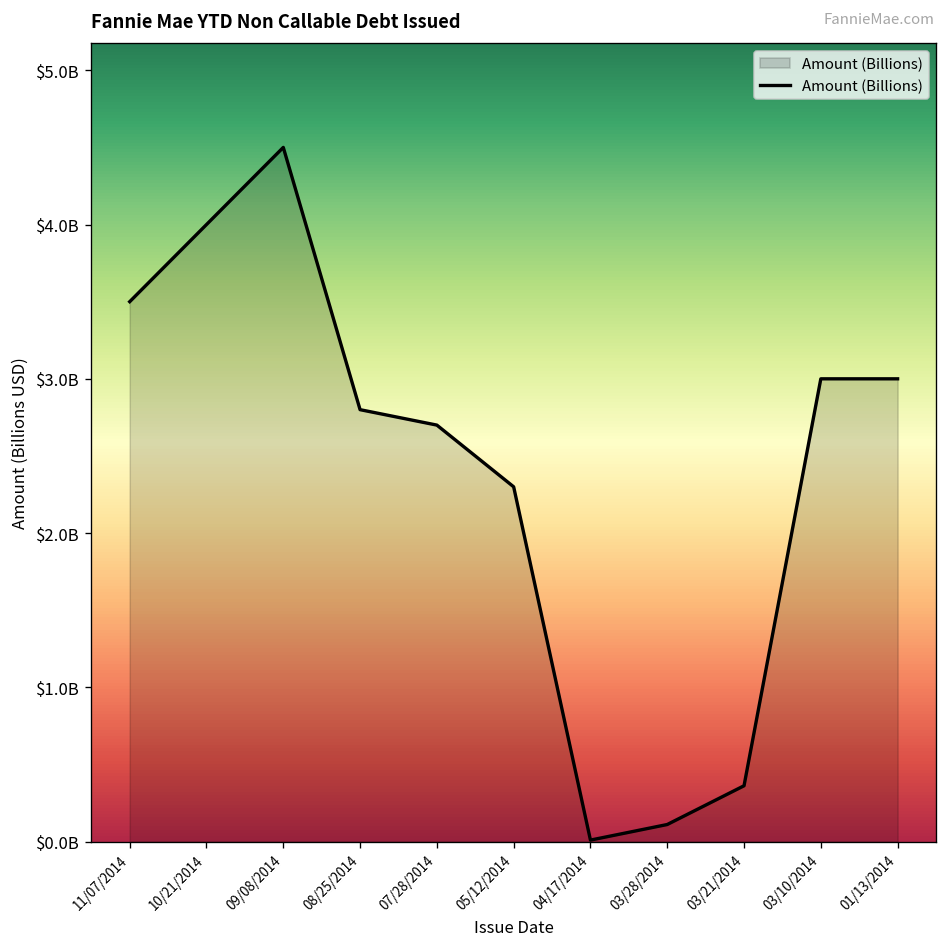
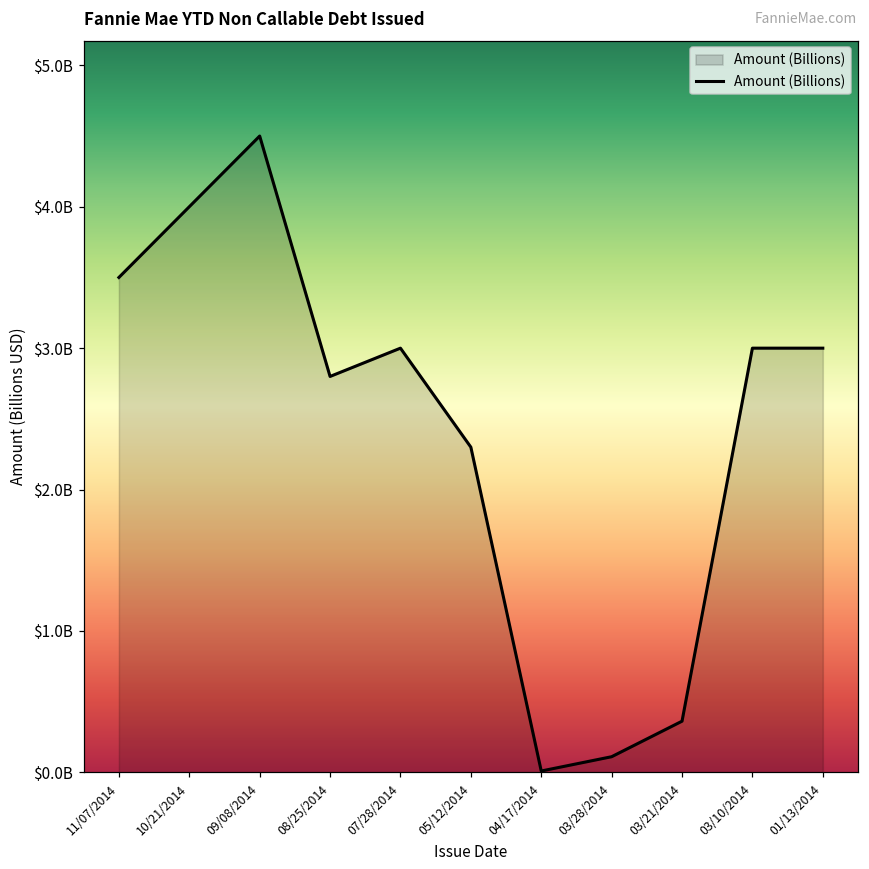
07/28/2014: $2700000000 -> $3000000000
